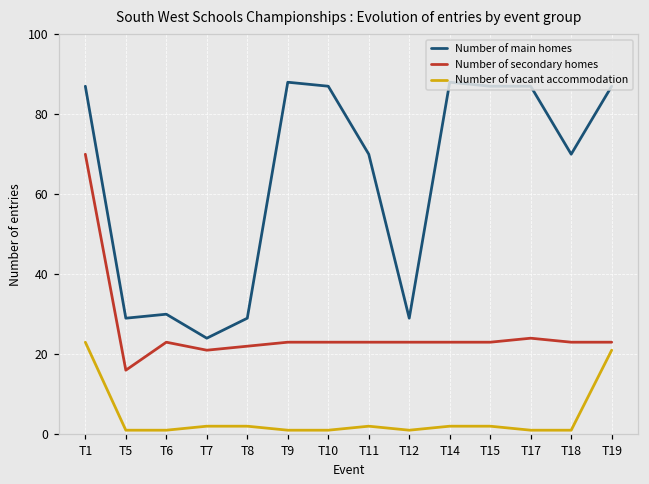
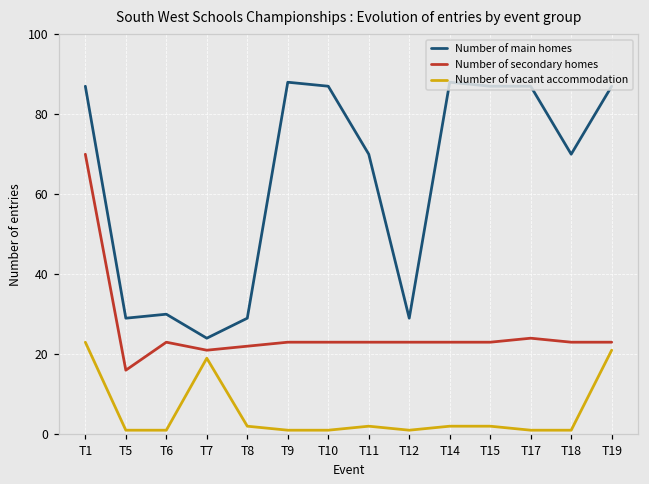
Number of vacant accommodation, T7: 2 -> 19
